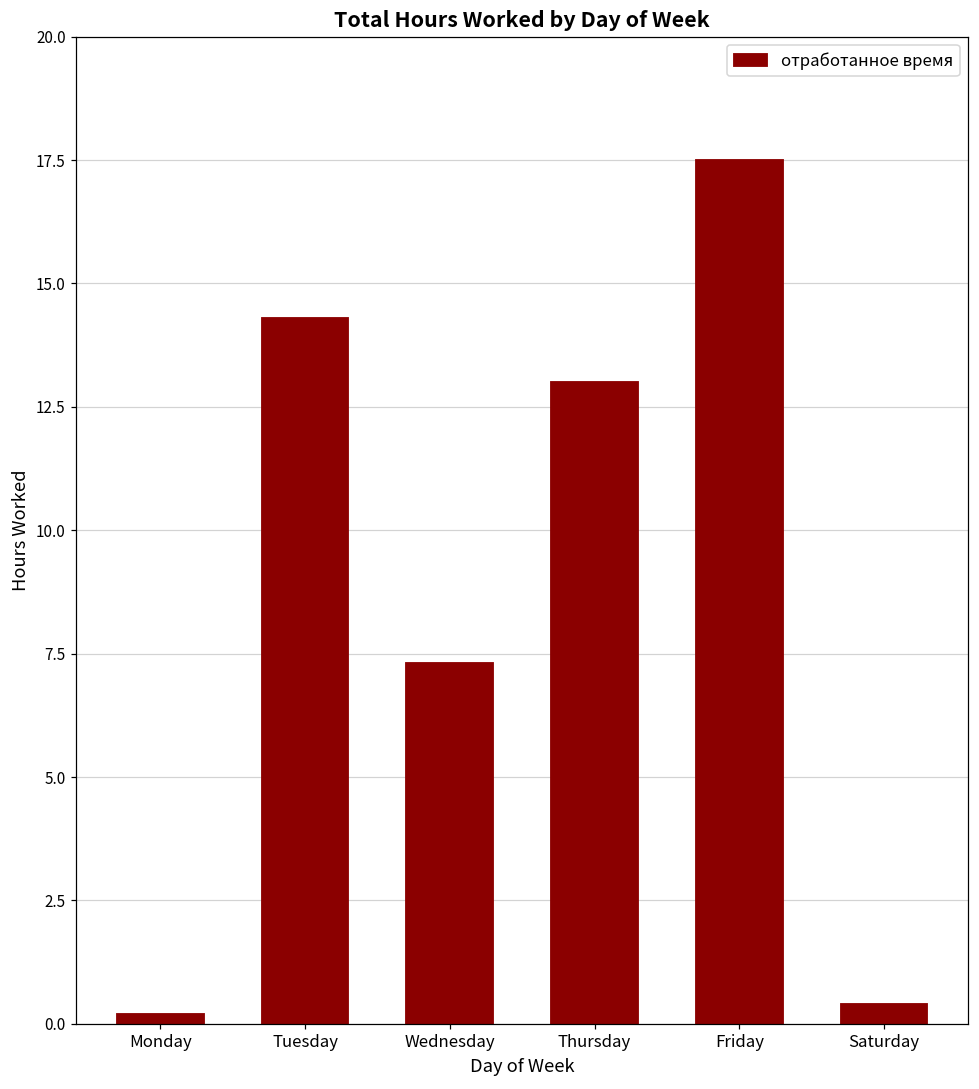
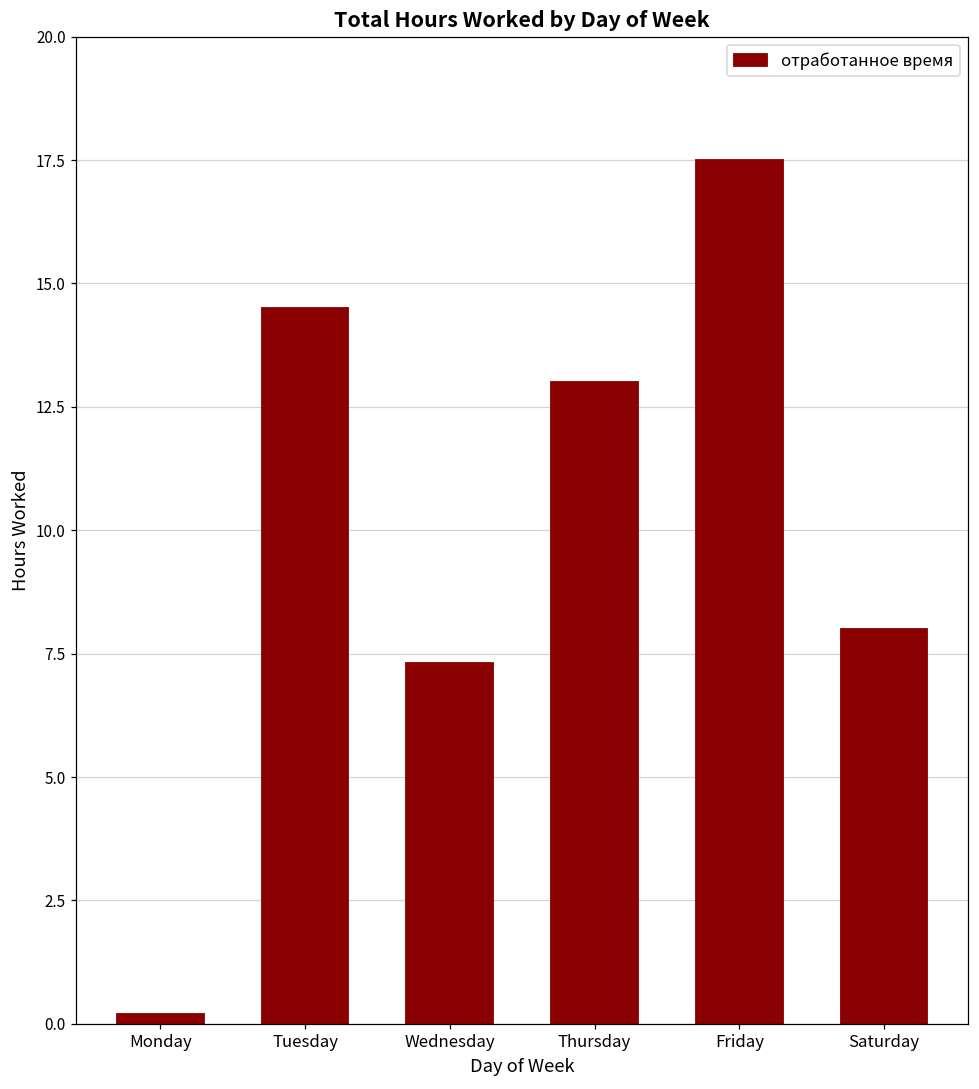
Tuesday: 14.3 -> 14.5
Saturday: 0.4 -> 8.0
